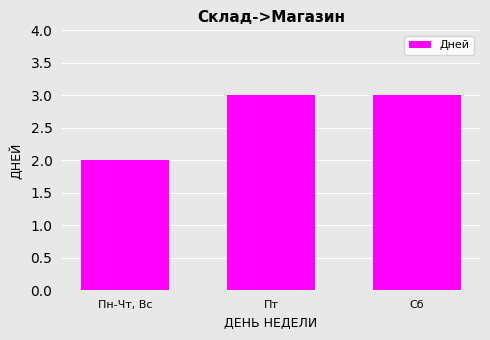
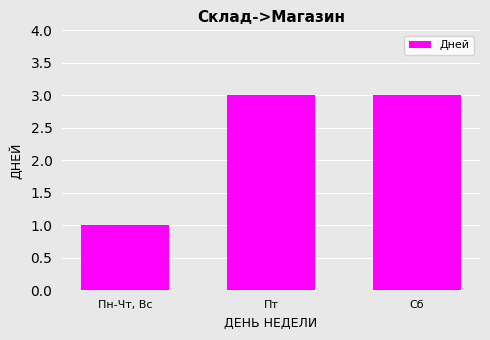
Пн-Чт, Вс: 2 -> 1
